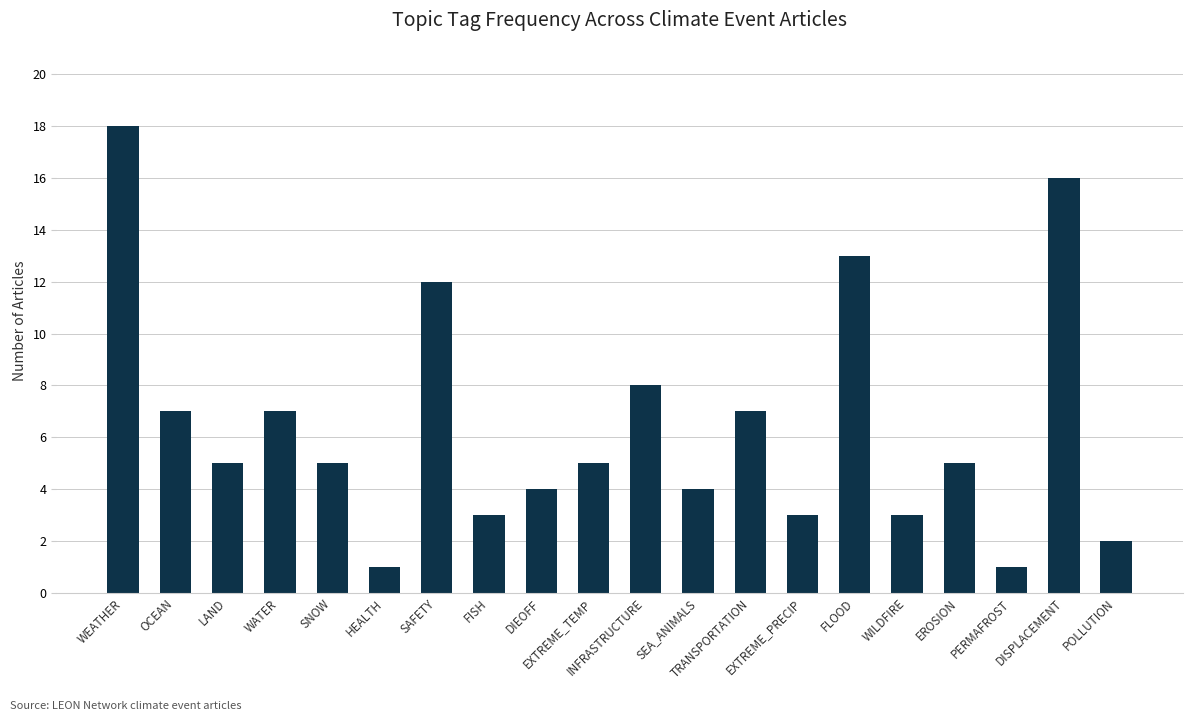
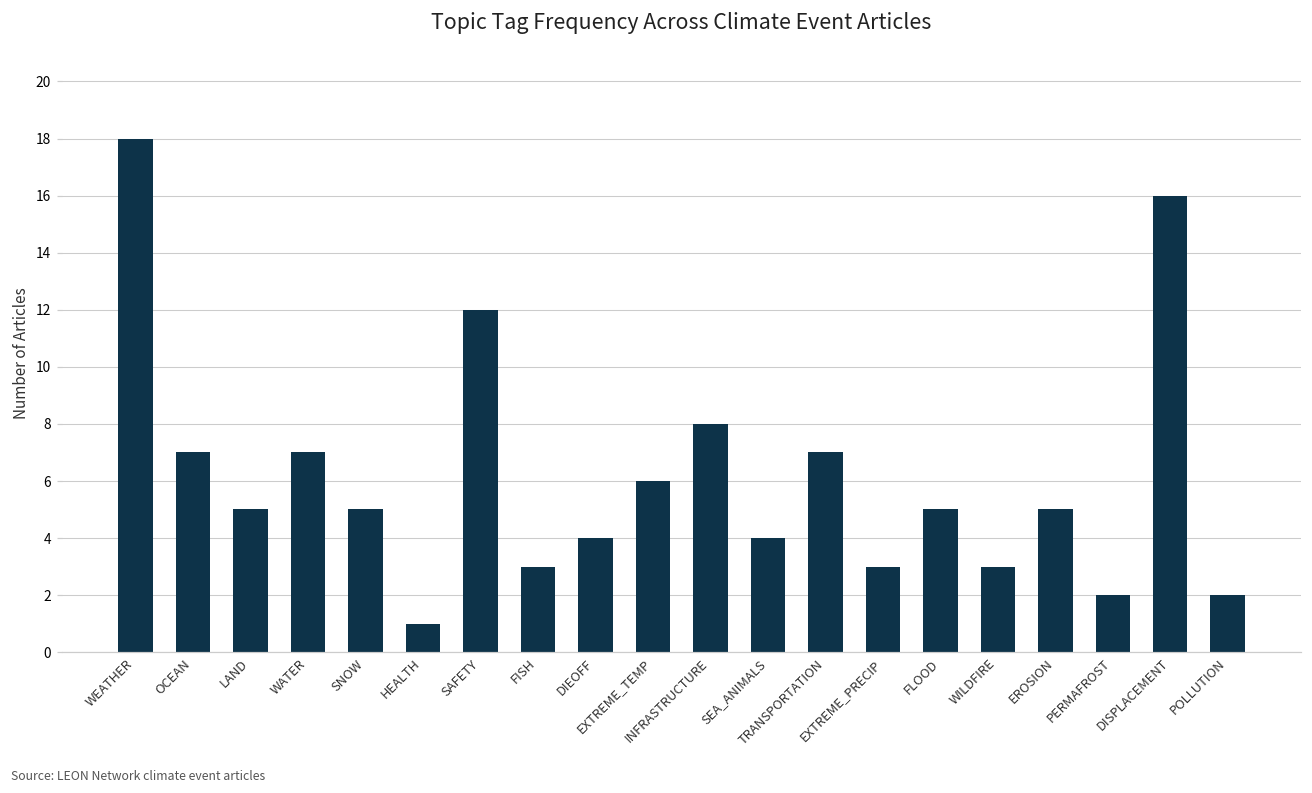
EXTREME_TEMP: 5 -> 6
FLOOD: 13 -> 5
PERMAFROST: 1 -> 2
